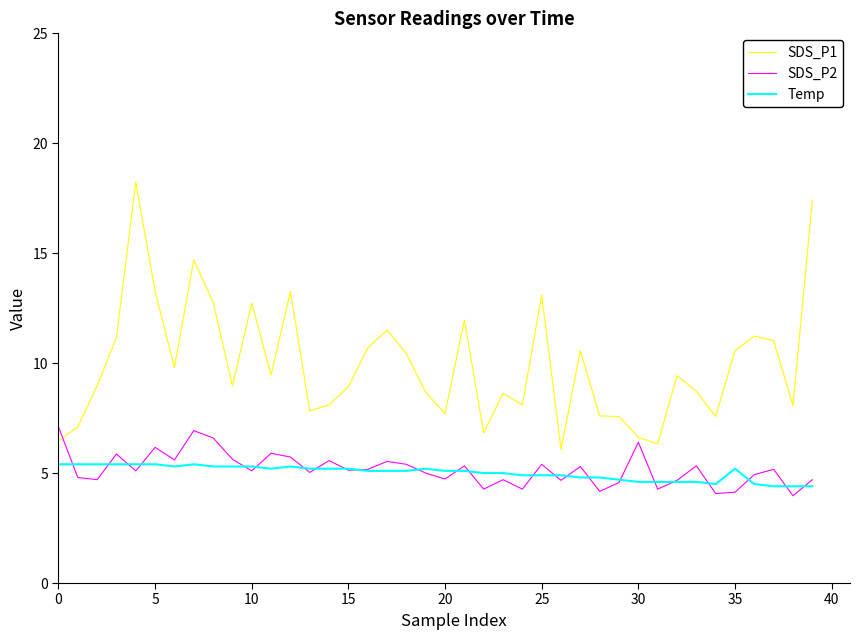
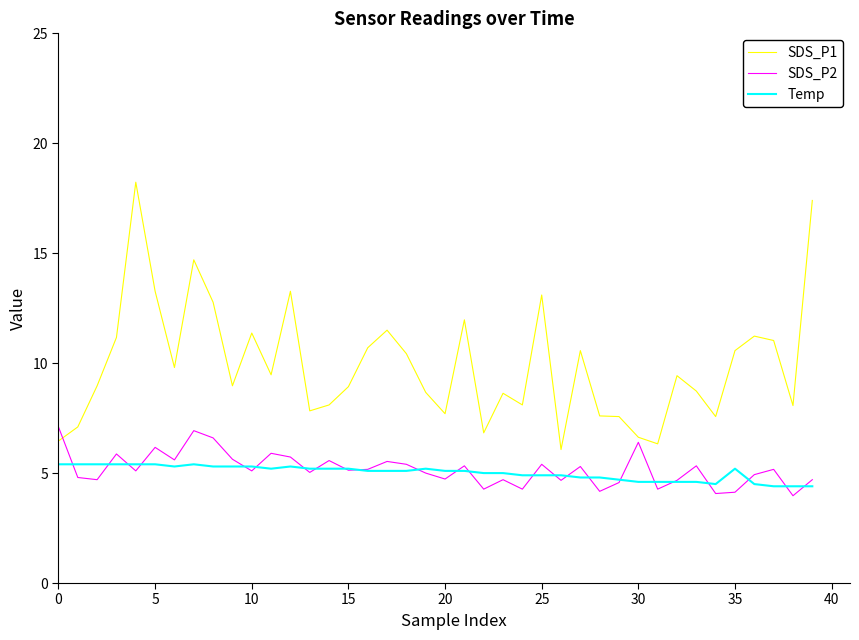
SDS_P1, 10: 12.7 -> 11.4
